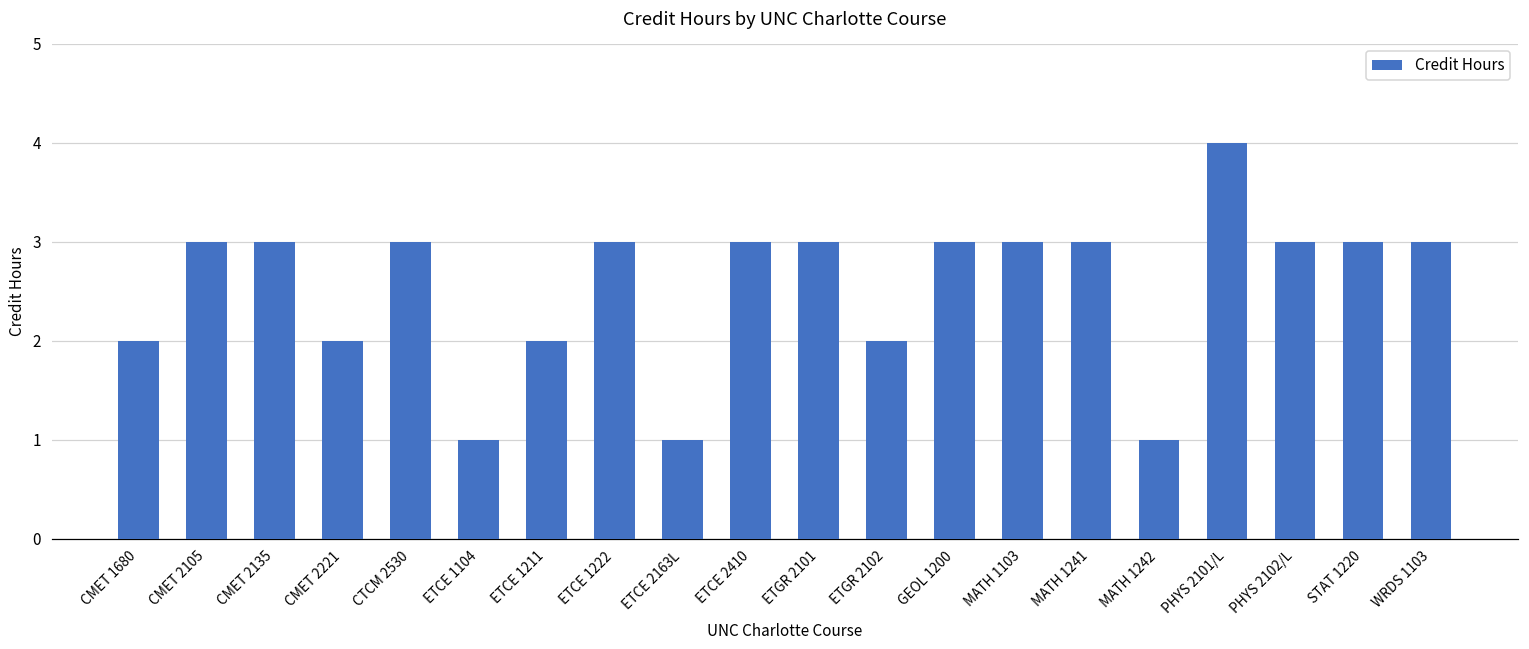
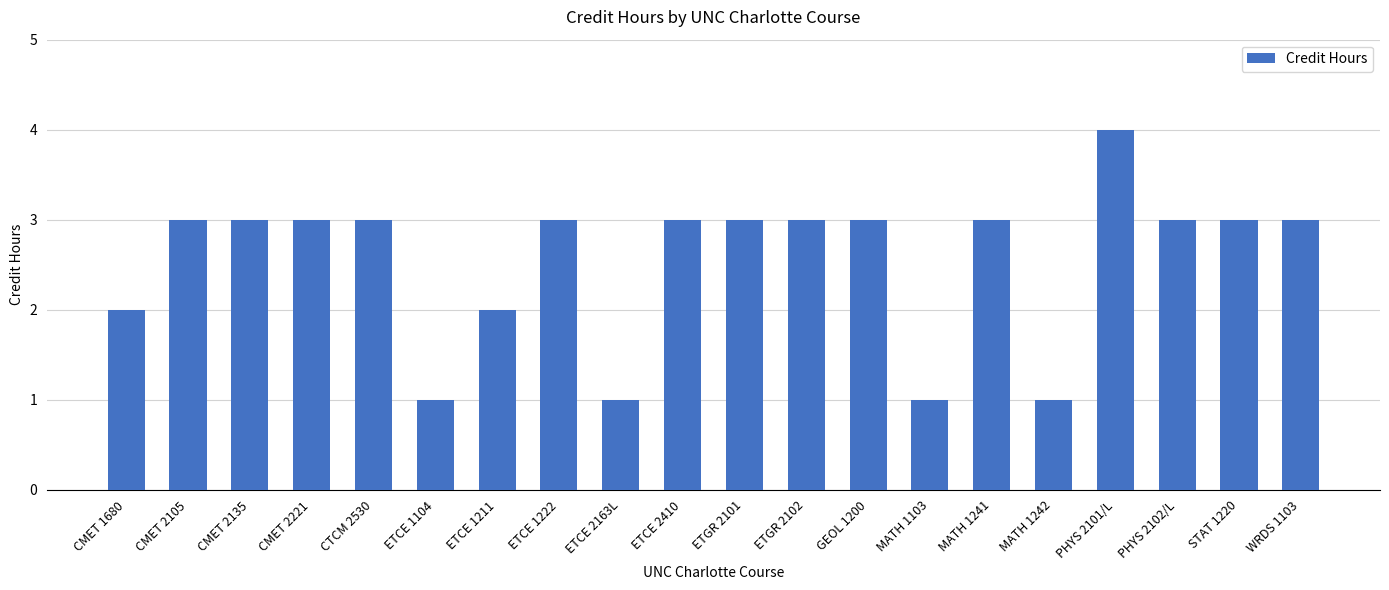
CMET 2221: 2 -> 3
ETGR 2102: 2 -> 3
MATH 1103: 3 -> 1
